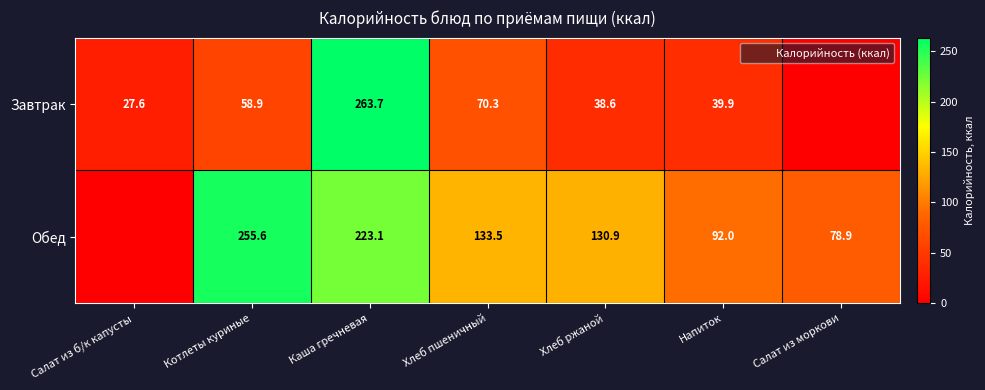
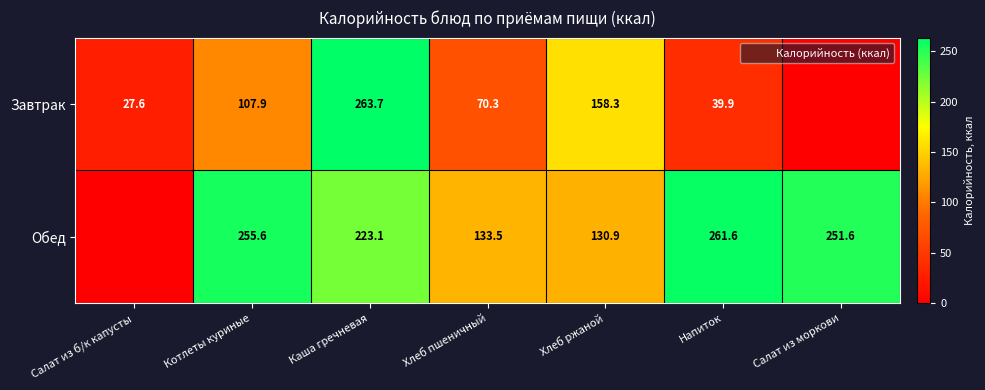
Завтрак, Котлеты куриные: 58.9 -> 107.9
Завтрак, Хлеб ржаной: 38.6 -> 158.3
Обед, Напиток: 92.0 -> 261.6
Обед, Салат из моркови: 78.9 -> 251.6
